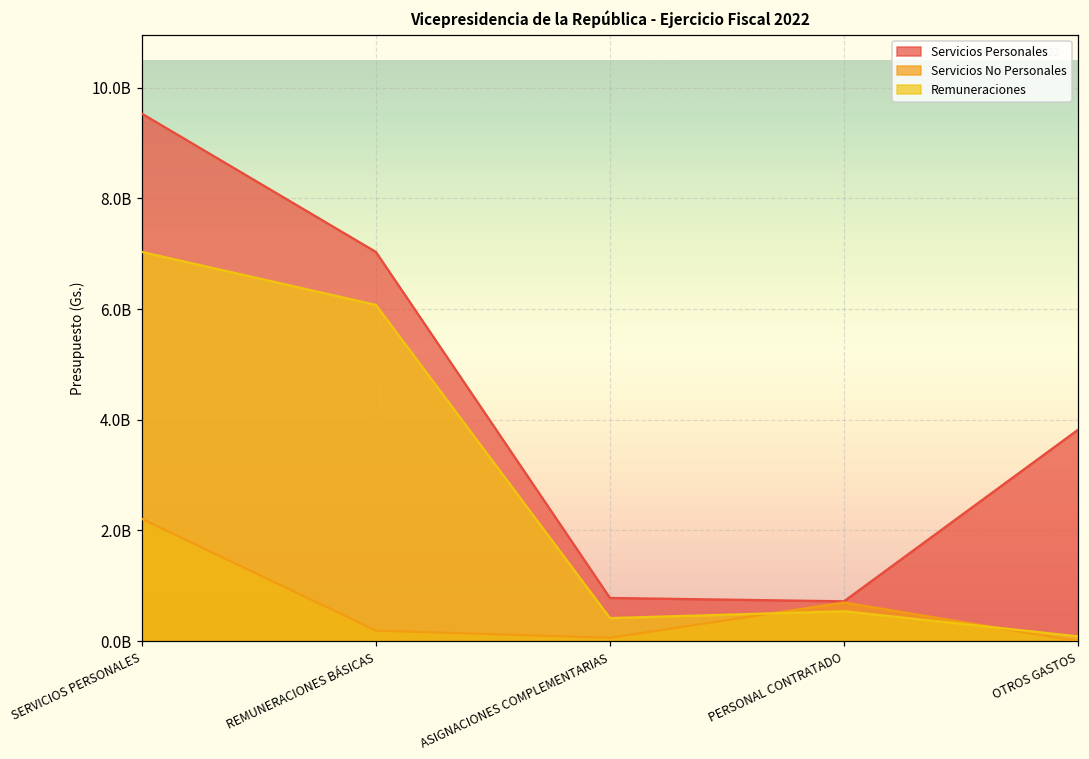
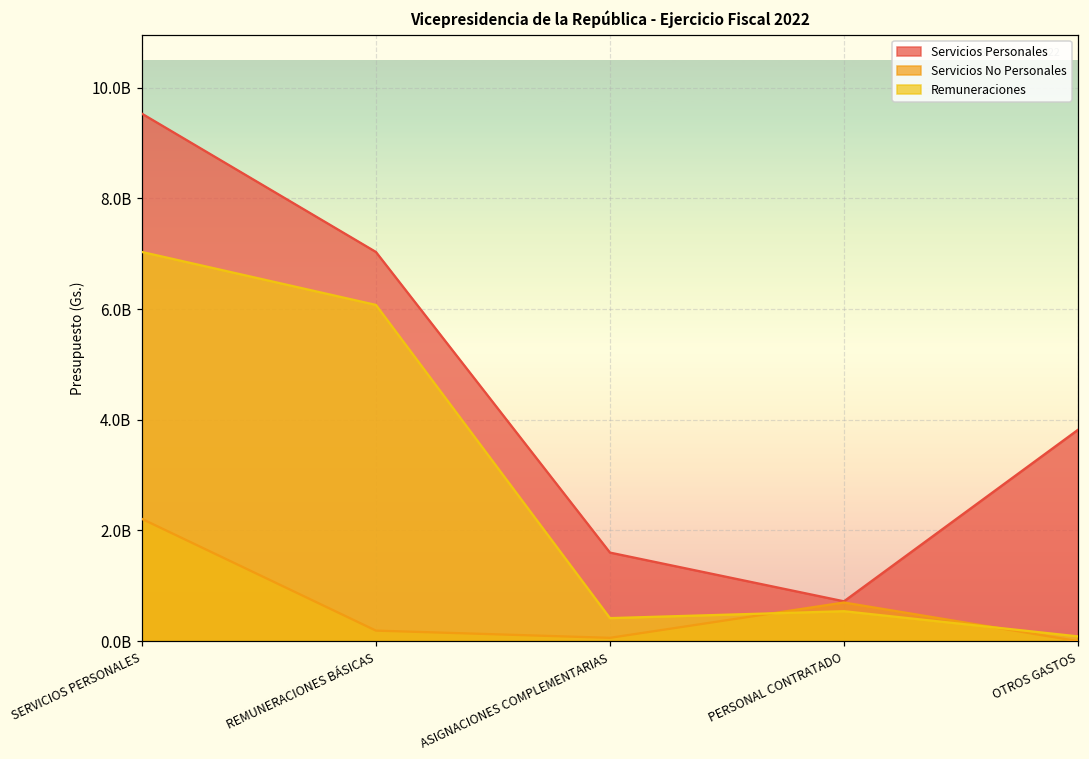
Servicios Personales, ASIGNACIONES COMPLEMENTARIAS: 800000000 -> 1600000000
